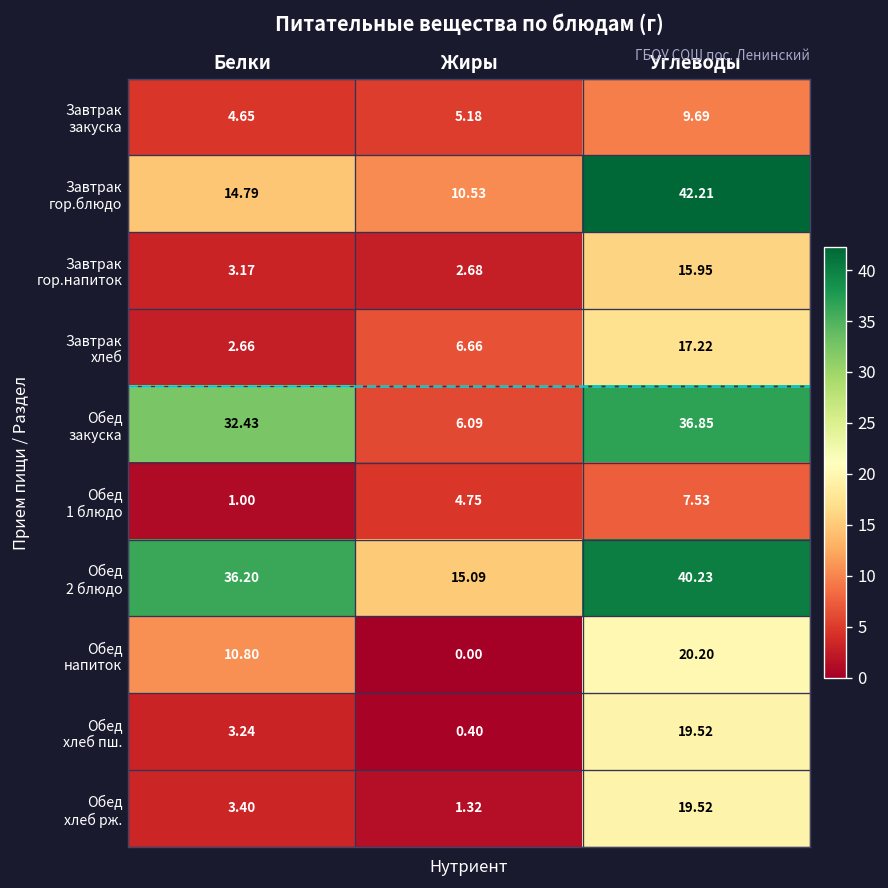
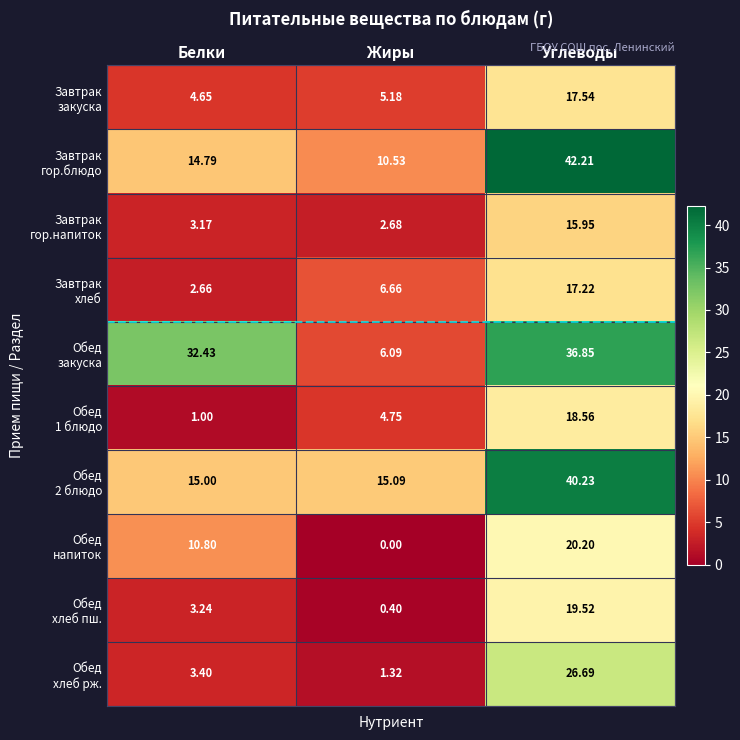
Завтрак закуска, Углеводы: 9.69 -> 17.54
Обед 1 блюдо, Углеводы: 7.53 -> 18.56
Обед 2 блюдо, Белки: 36.20 -> 15.00
Обед хлеб рж., Углеводы: 19.52 -> 26.69
